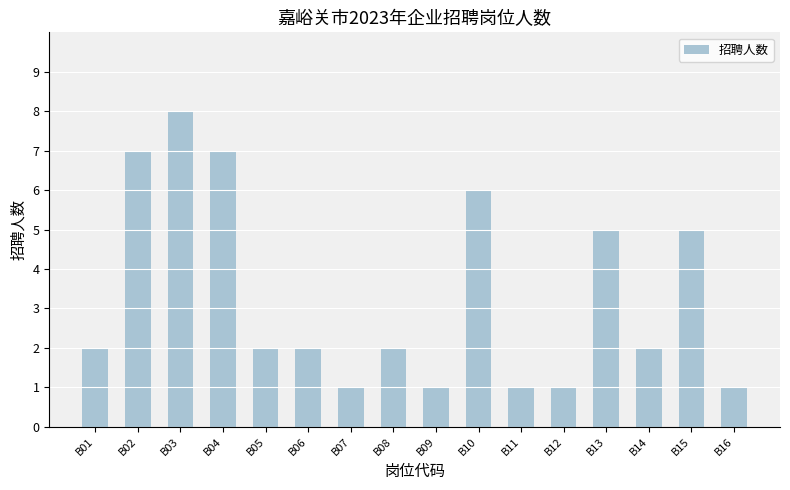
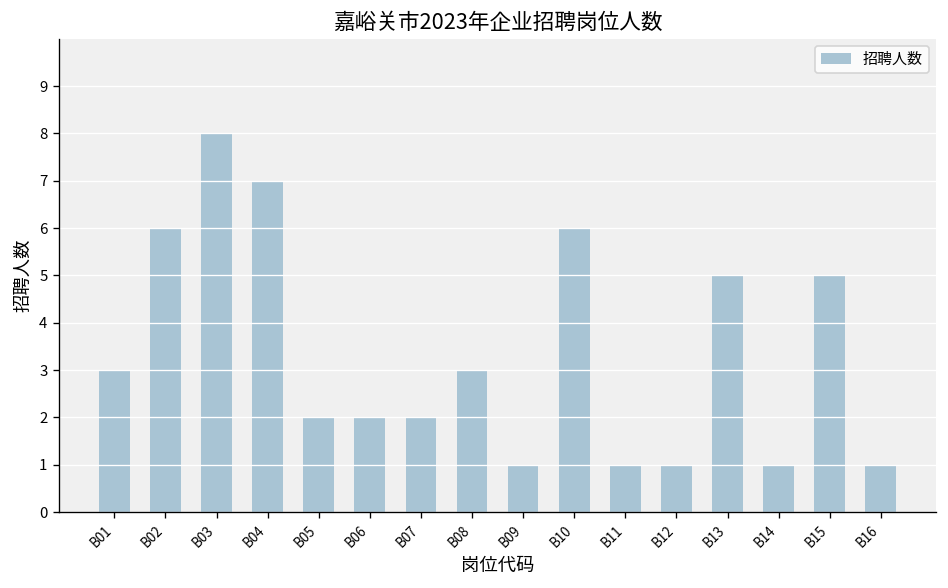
B01: 2 -> 3
B02: 7 -> 6
B07: 1 -> 2
B08: 2 -> 3
B14: 2 -> 1
